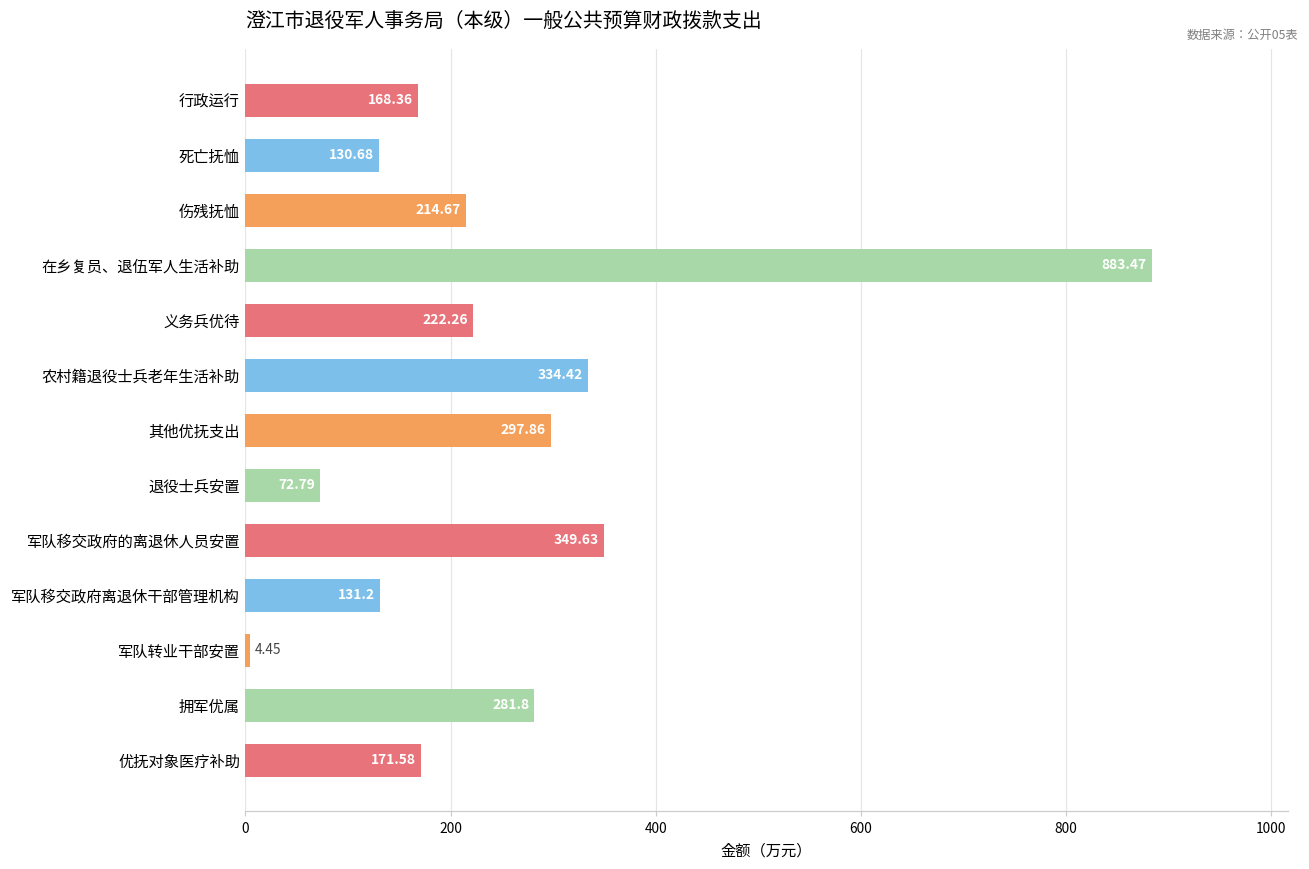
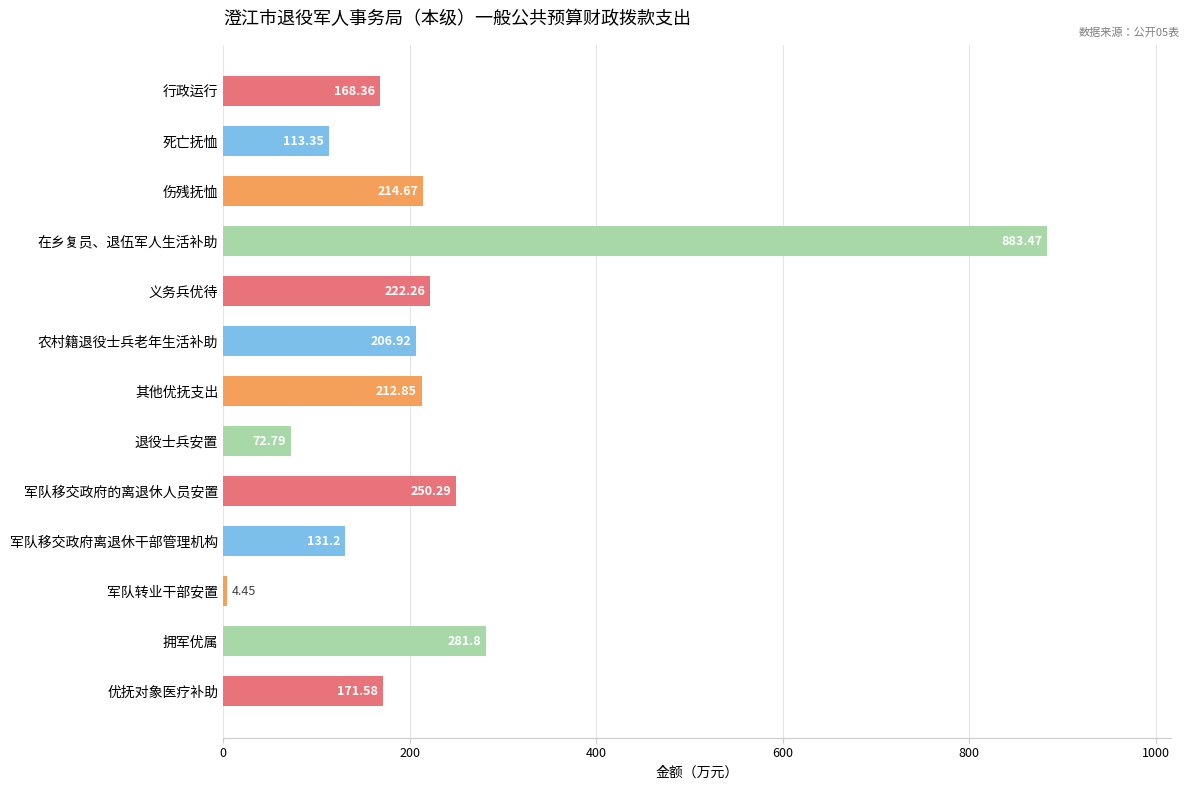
死亡抚恤: 130.68 -> 113.35
农村籍退役士兵老年生活补助: 334.42 -> 206.92
其他优抚支出: 297.86 -> 212.85
军队移交政府的离退休人员安置: 349.63 -> 250.29
